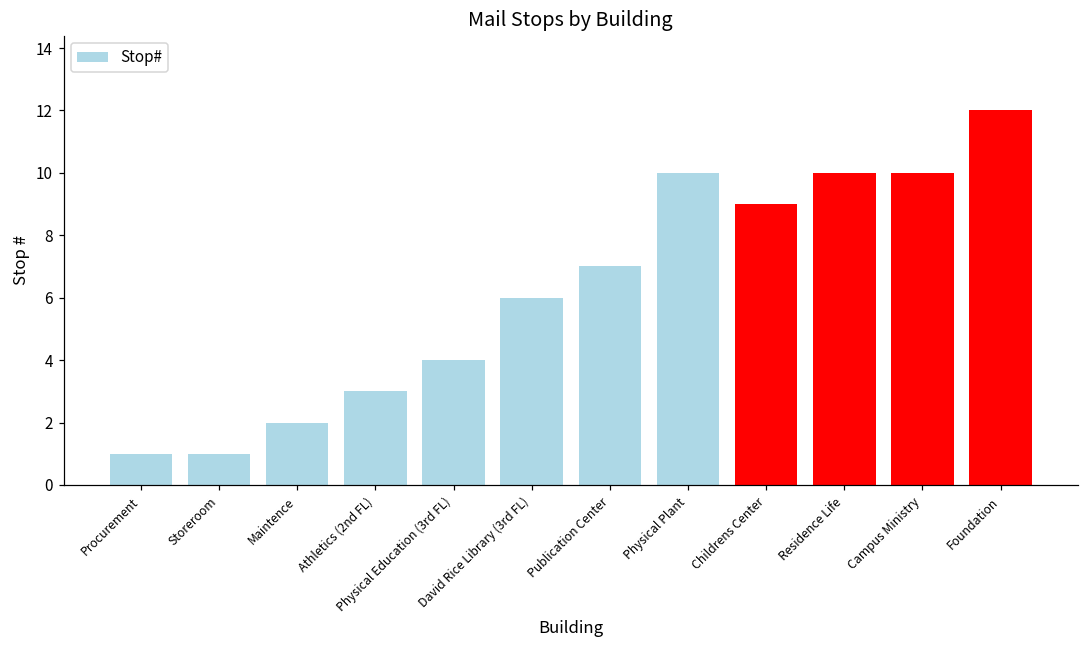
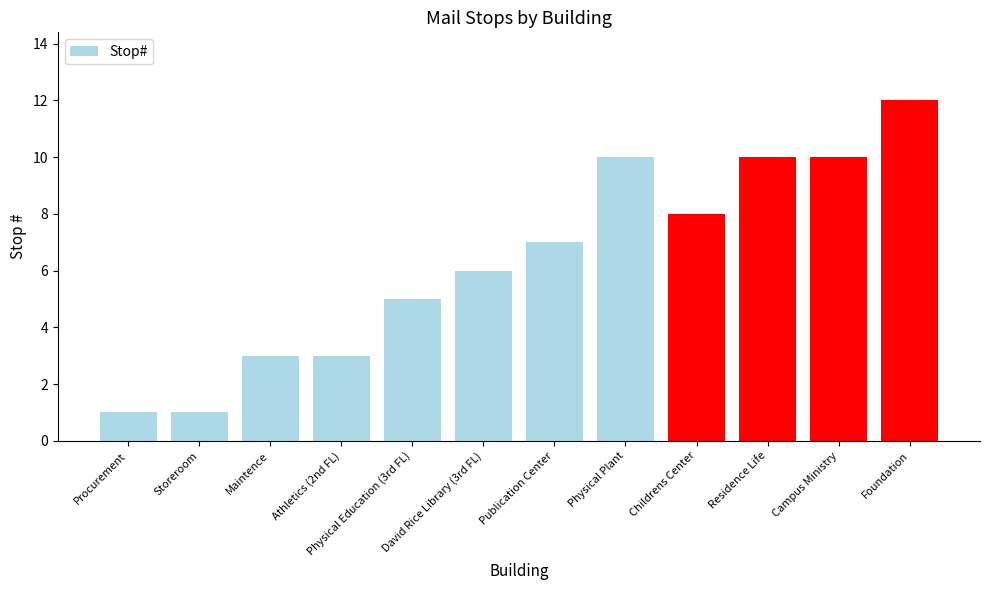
Maintence: 2 -> 3
Physical Education (3rd FL): 4 -> 5
Childrens Center: 9 -> 8
